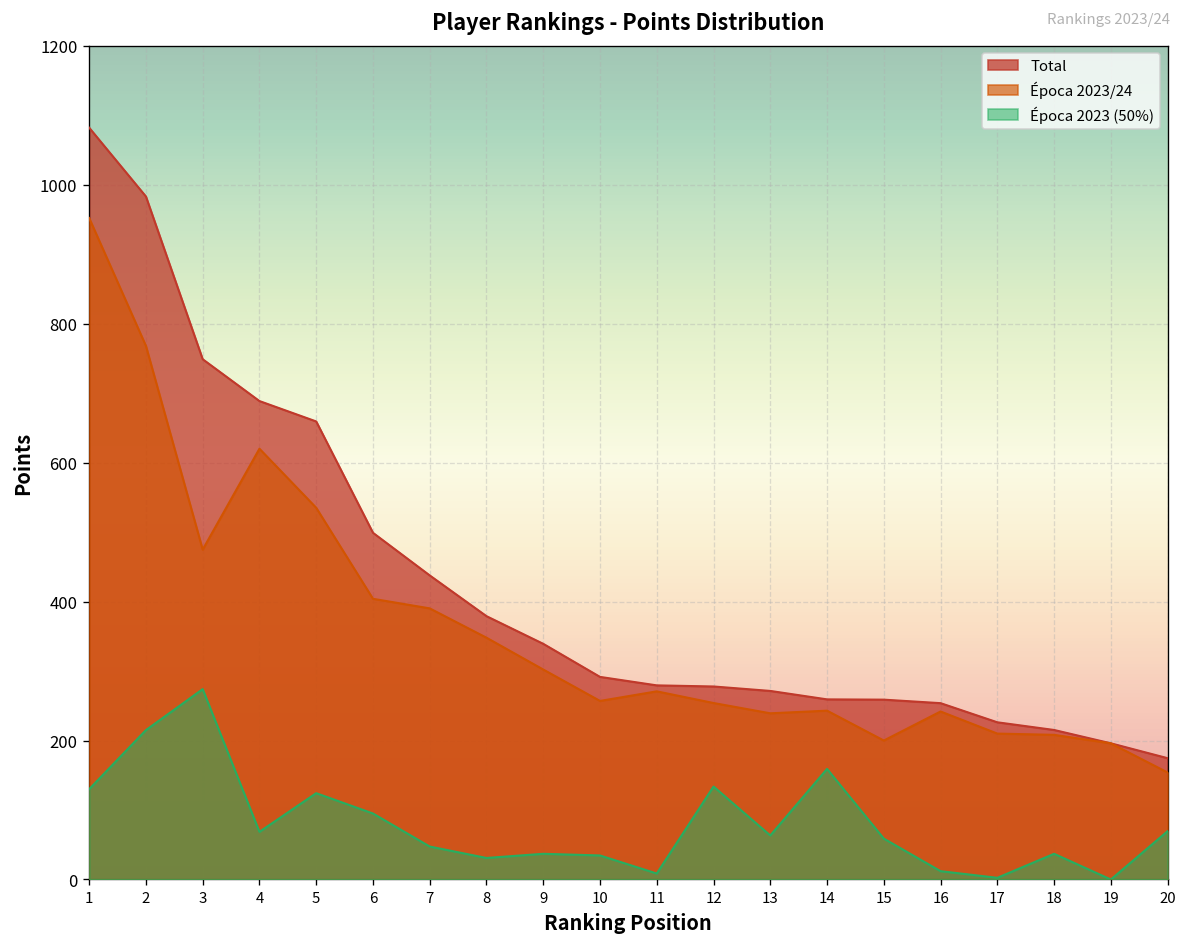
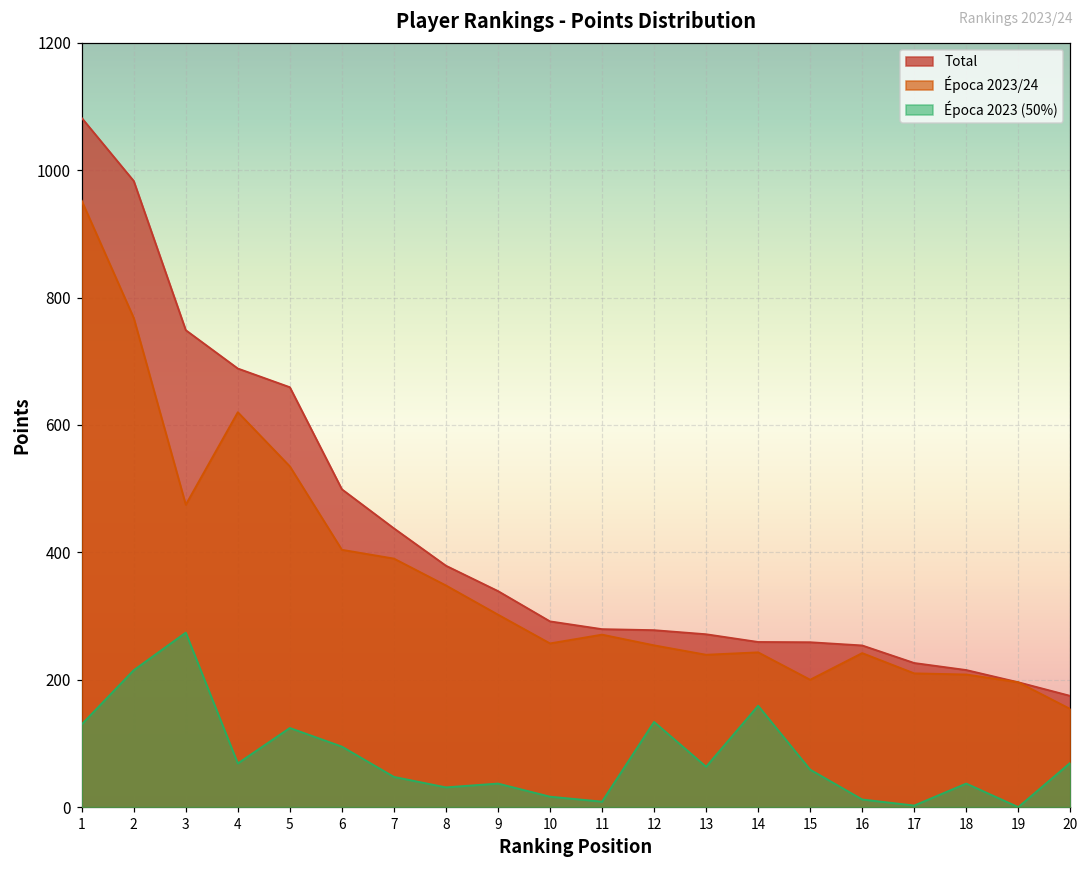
Época 2023 (50%), 10: 30 -> 20
